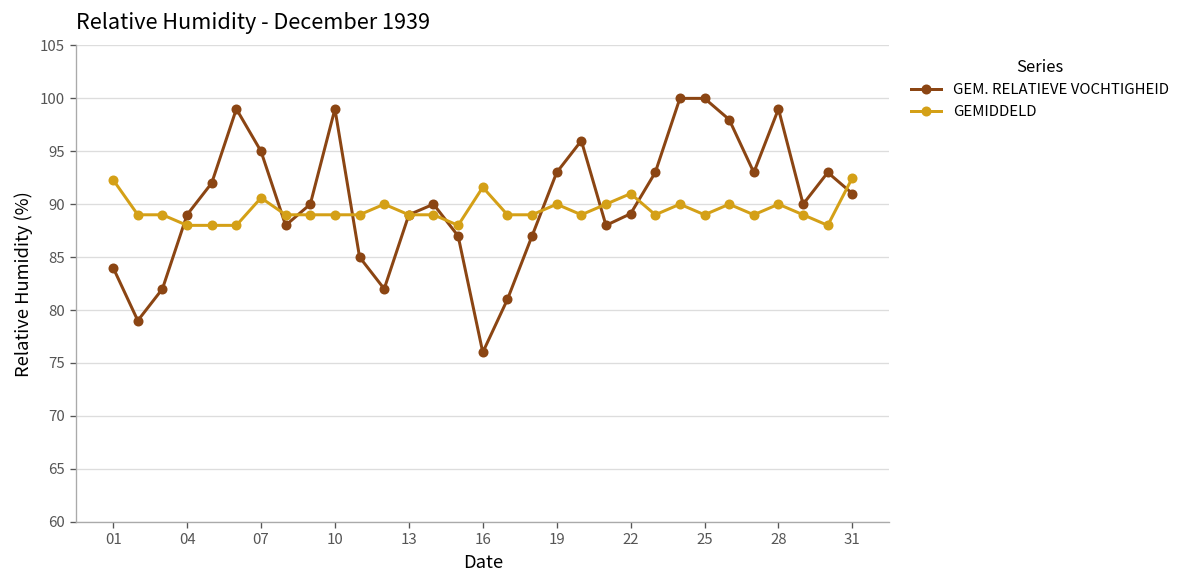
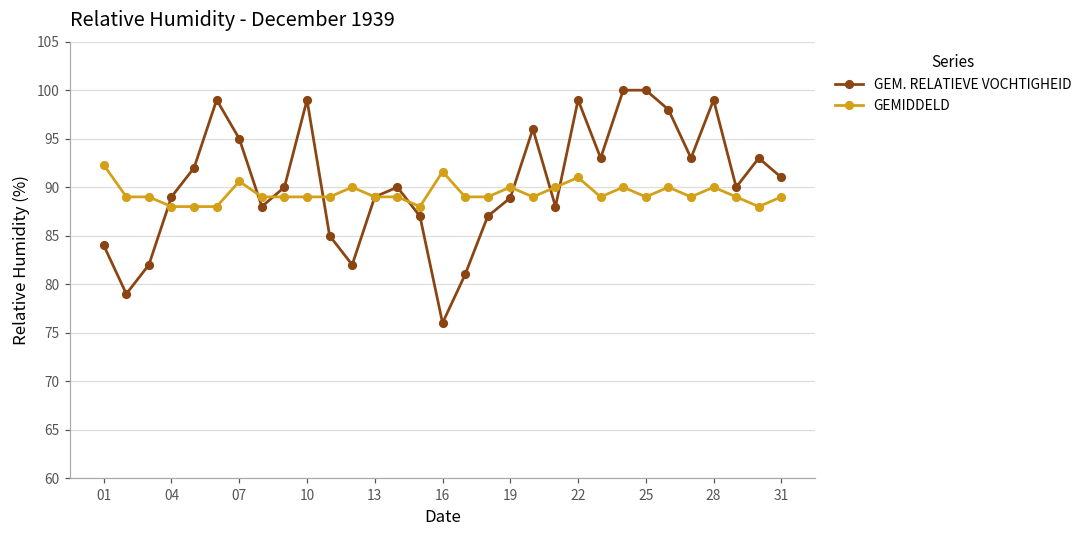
GEM. RELATIEVE VOCHTIGHEID, 19: 93 -> 89
GEM. RELATIEVE VOCHTIGHEID, 22: 89 -> 99
GEMIDDELD, 31: 93 -> 89
